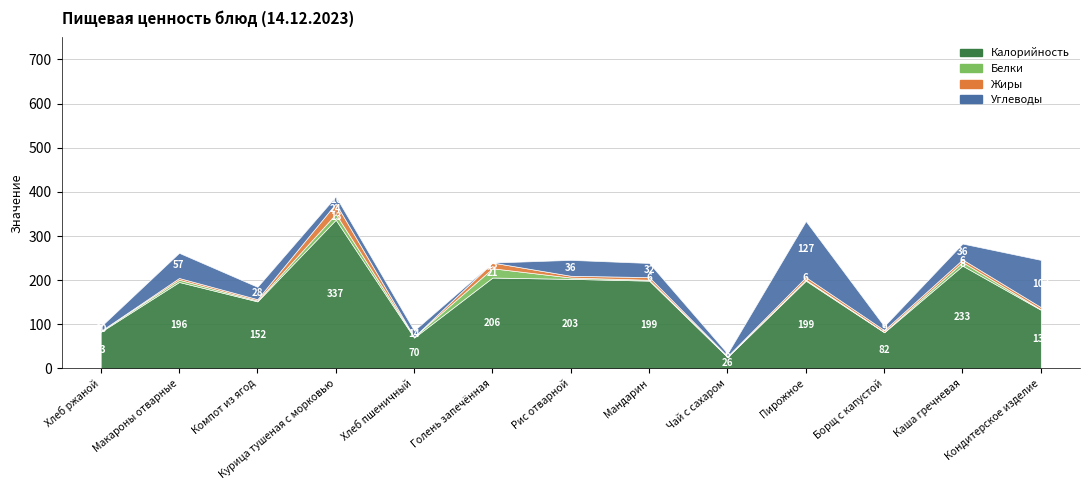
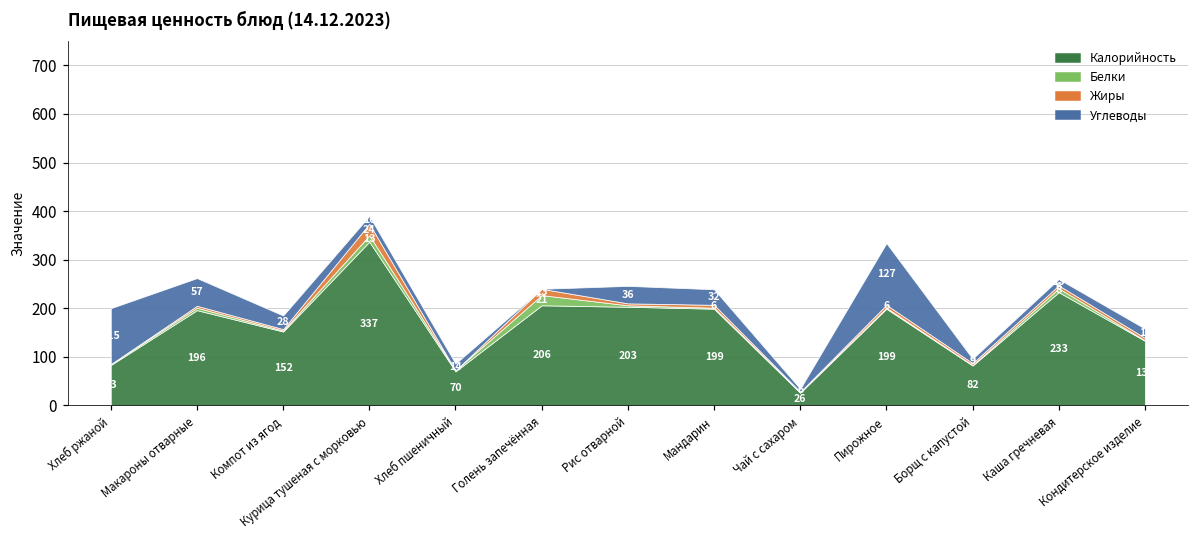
Углеводы, Хлеб ржаной: 10 -> 120
Углеводы, Каша гречневая: 40 -> 10
Углеводы, Кондитерское изделие: 110 -> 20
